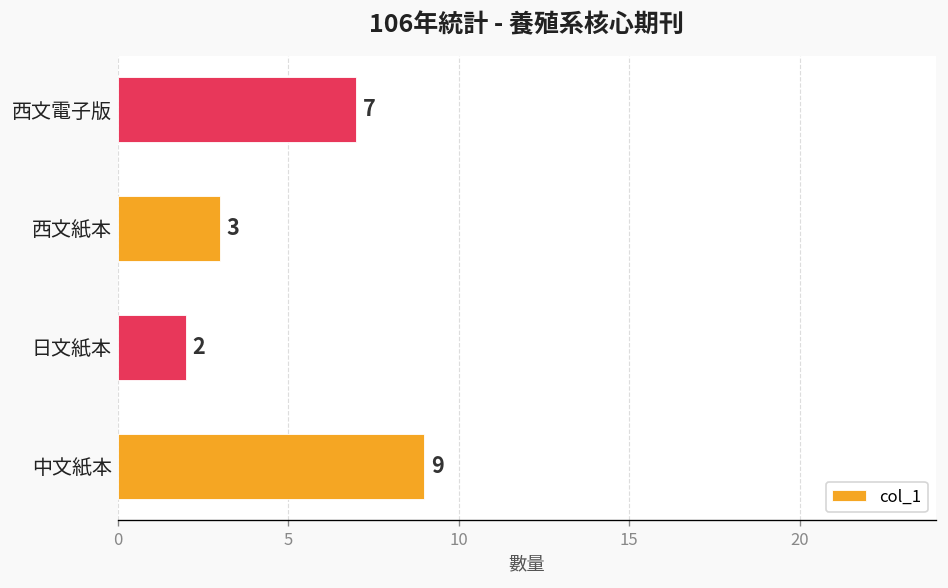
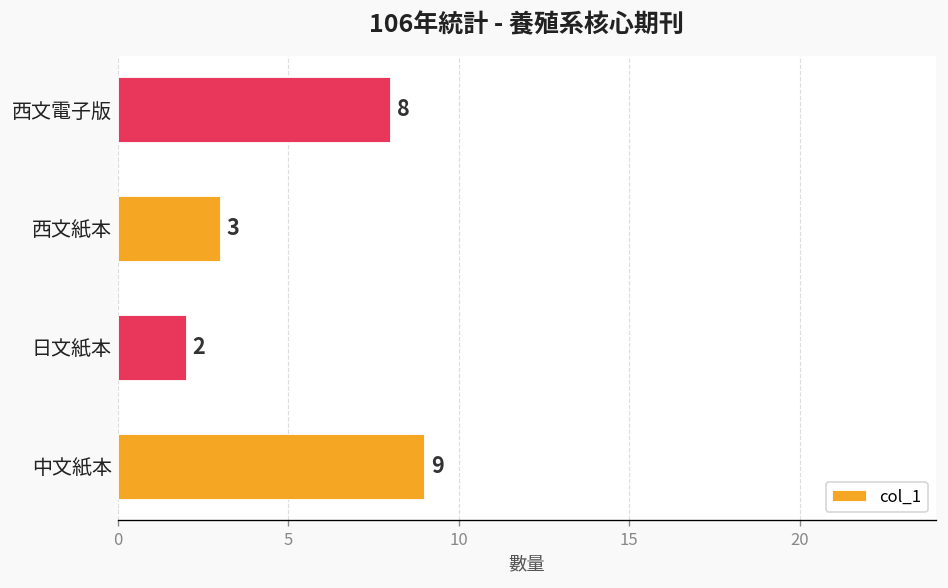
西文電子版: 7 -> 8
